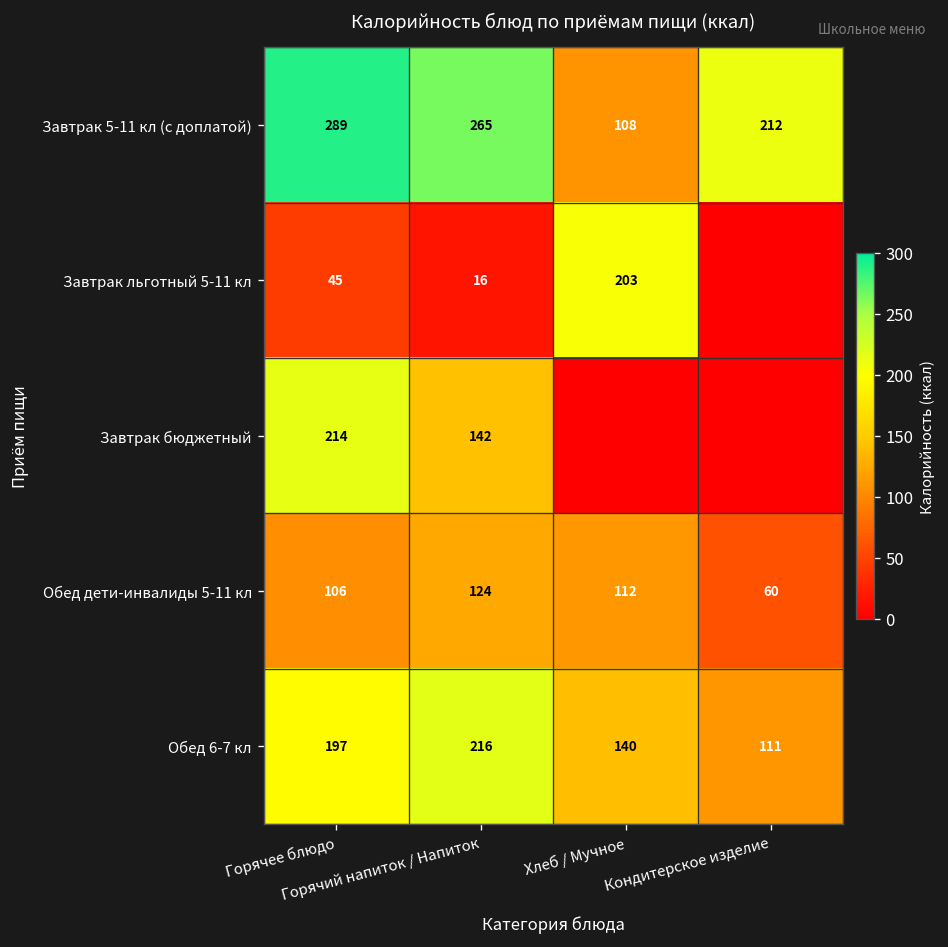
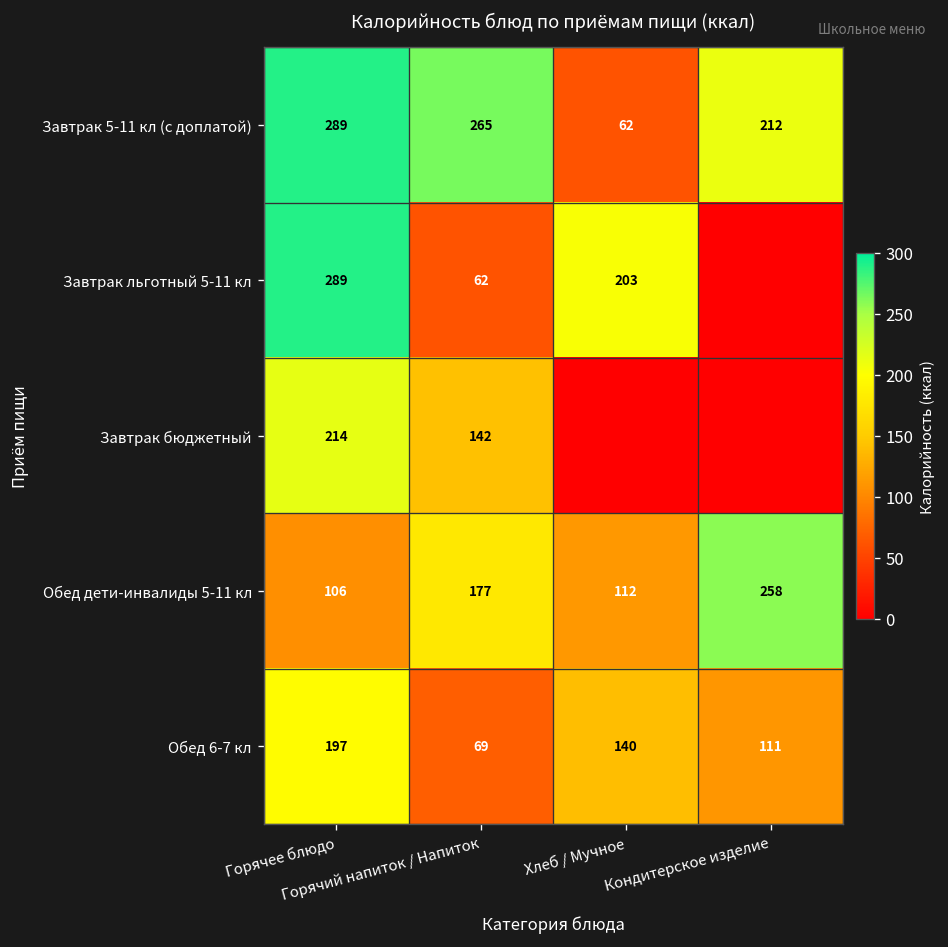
Завтрак 5-11 кл (с доплатой), Хлеб / Мучное: 108 -> 62
Завтрак льготный 5-11 кл, Горячее блюдо: 45 -> 289
Завтрак льготный 5-11 кл, Горячий напиток / Напиток: 16 -> 62
Обед дети-инвалиды 5-11 кл, Горячий напиток / Напиток: 124 -> 177
Обед дети-инвалиды 5-11 кл, Кондитерское изделие: 60 -> 258
Обед 6-7 кл, Горячий напиток / Напиток: 216 -> 69
